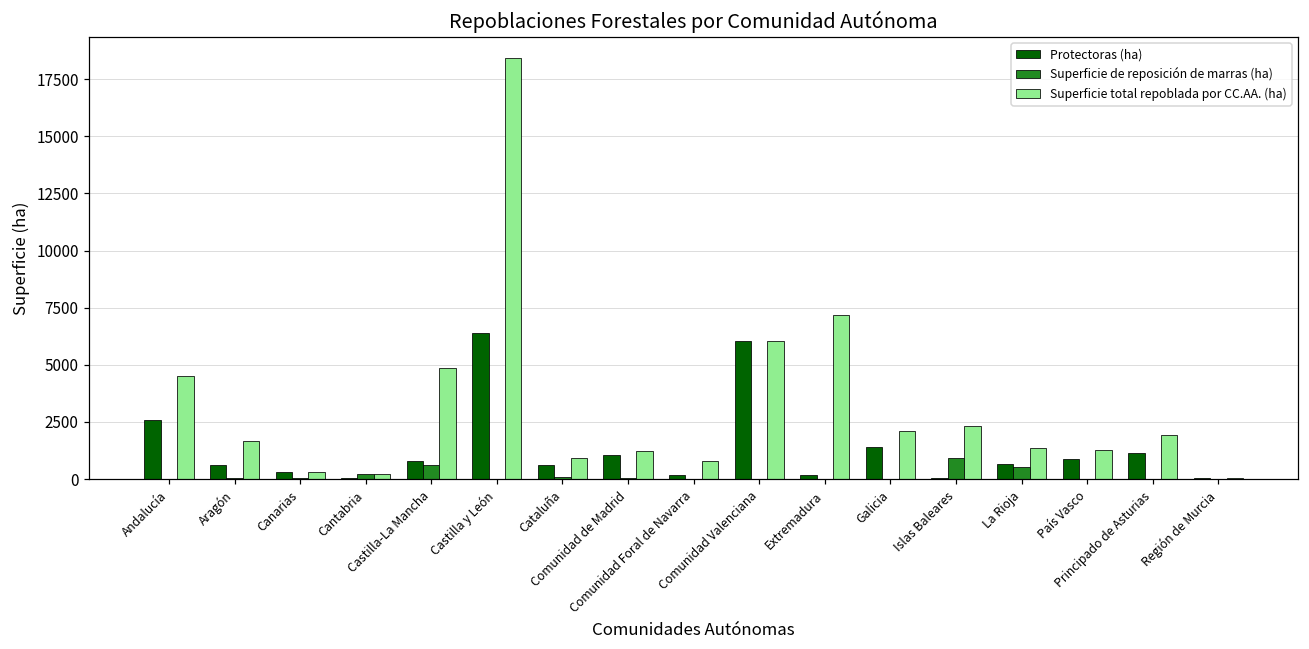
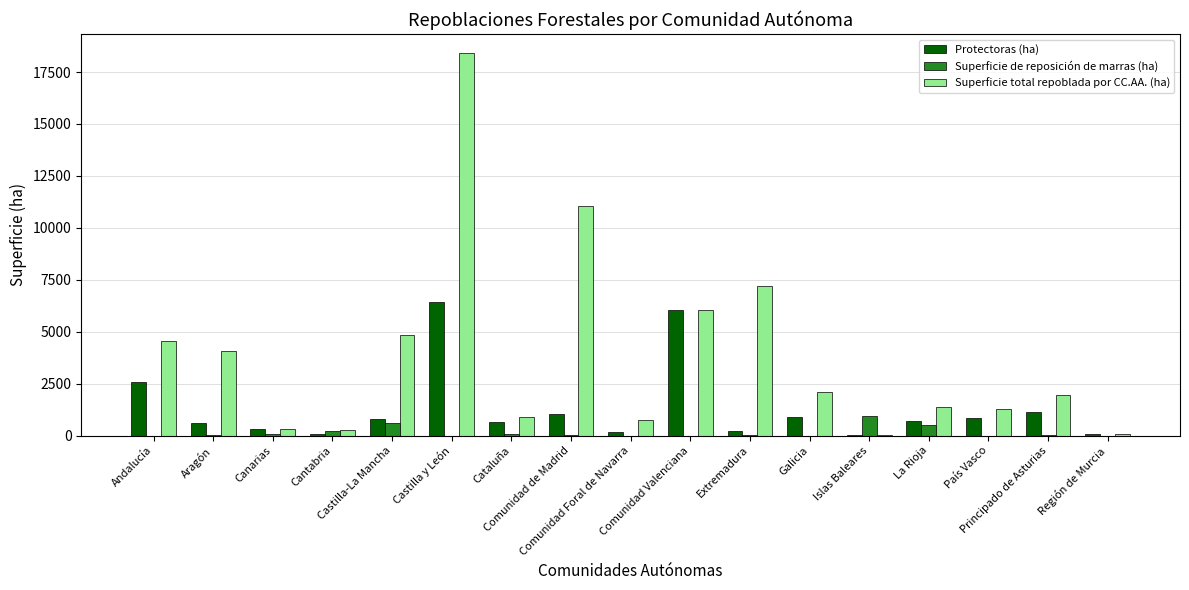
Superficie total repoblada por CC.AA. (ha), Aragón: 1700 -> 4100
Superficie total repoblada por CC.AA. (ha), Comunidad de Madrid: 1200 -> 11000
Protectoras (ha), Galicia: 1400 -> 900
Superficie total repoblada por CC.AA. (ha), Islas Baleares: 2300 -> 0
